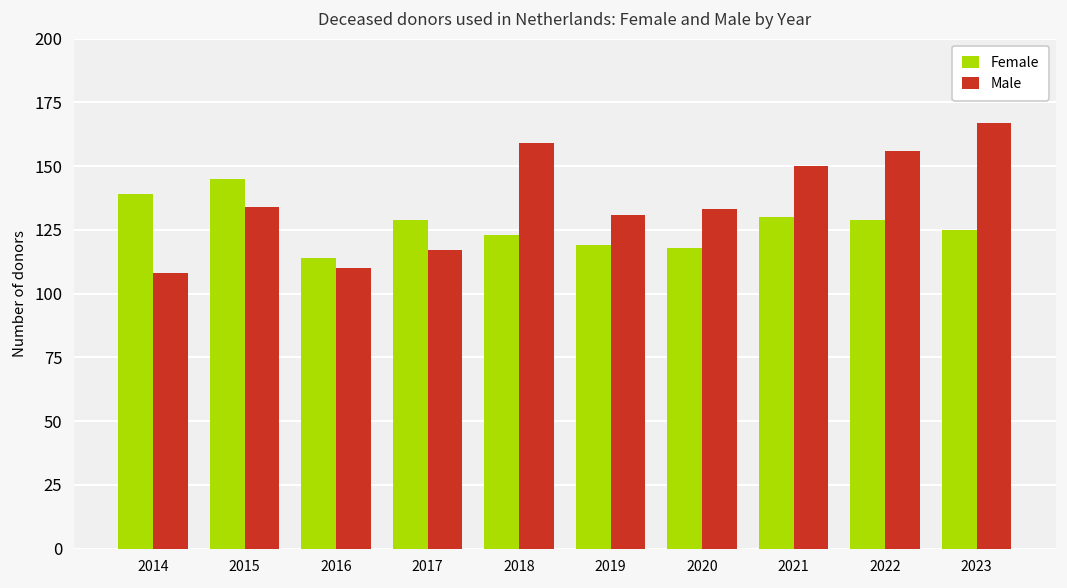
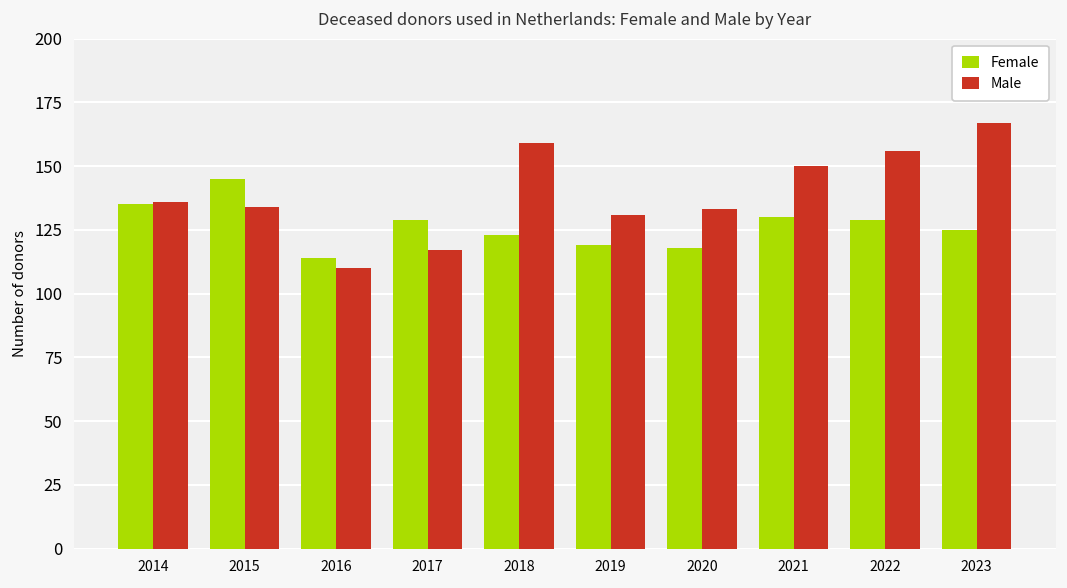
Female, 2014: 139 -> 135
Male, 2014: 108 -> 136
